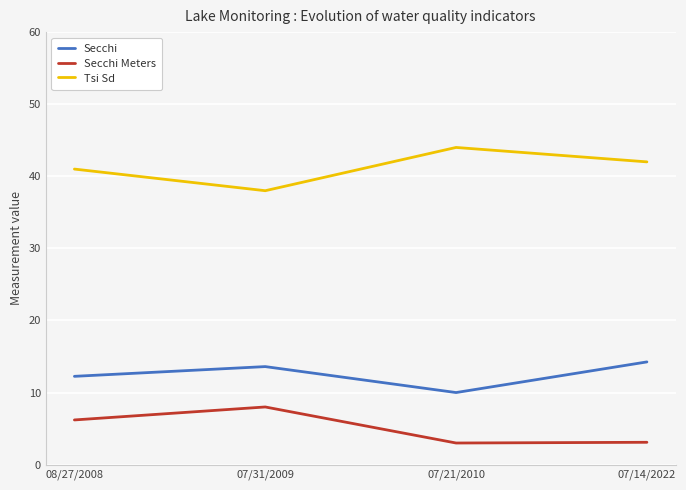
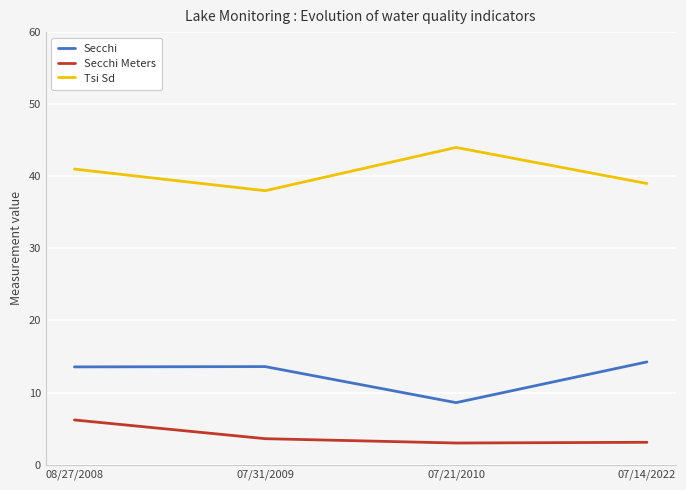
Secchi, 08/27/2008: 12 -> 14
Secchi Meters, 07/31/2009: 8 -> 4
Secchi, 07/21/2010: 10 -> 9
Tsi Sd, 07/14/2022: 42 -> 39
